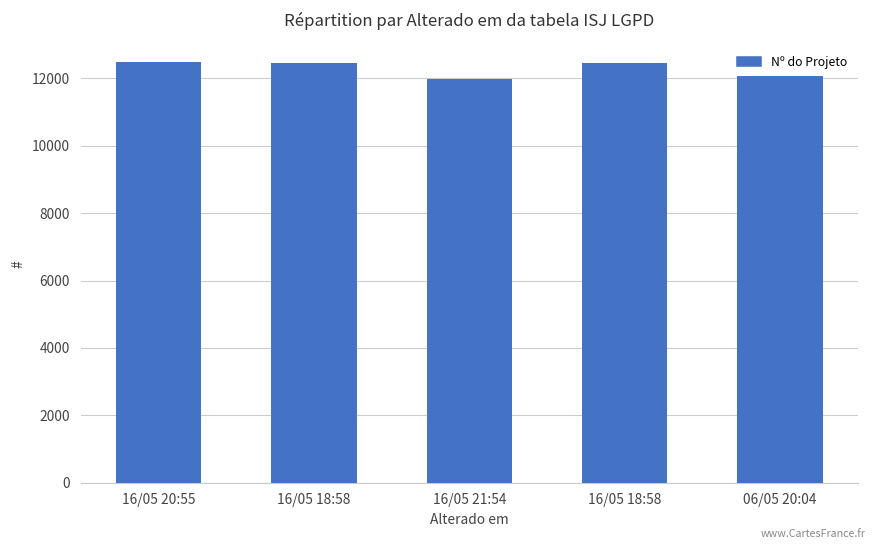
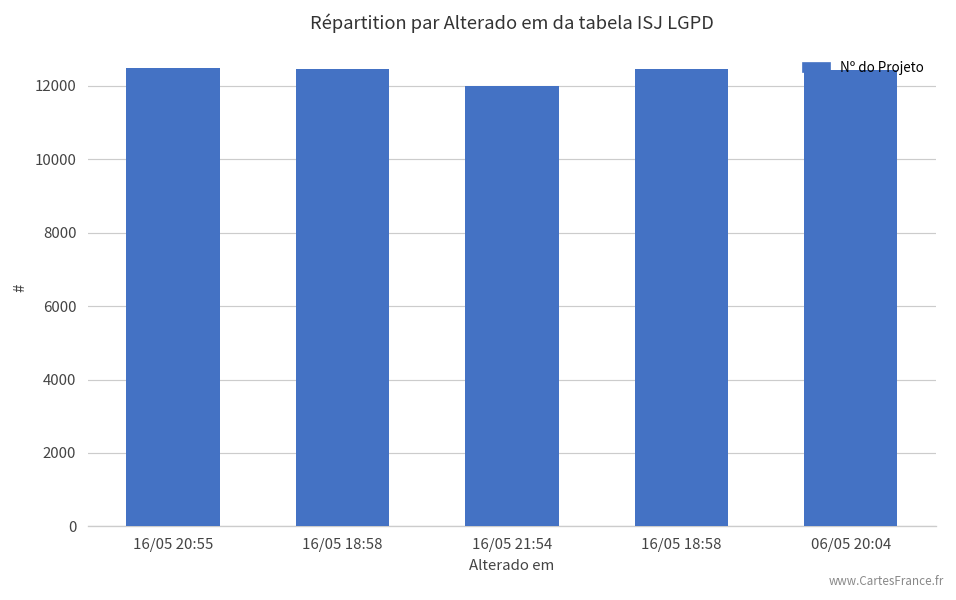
06/05 20:04: 12100 -> 12400
